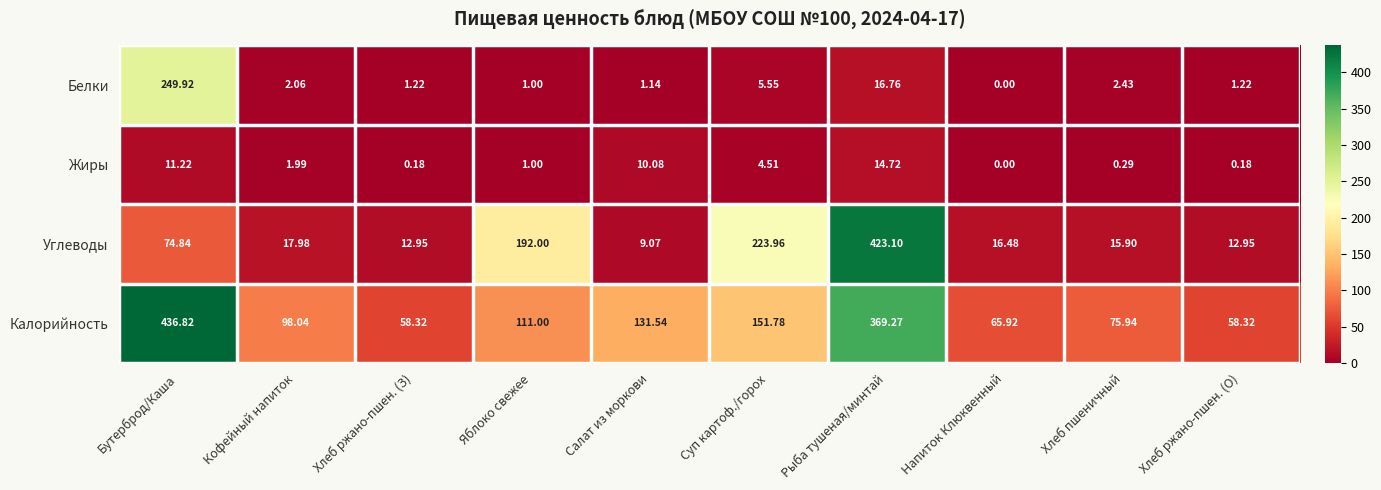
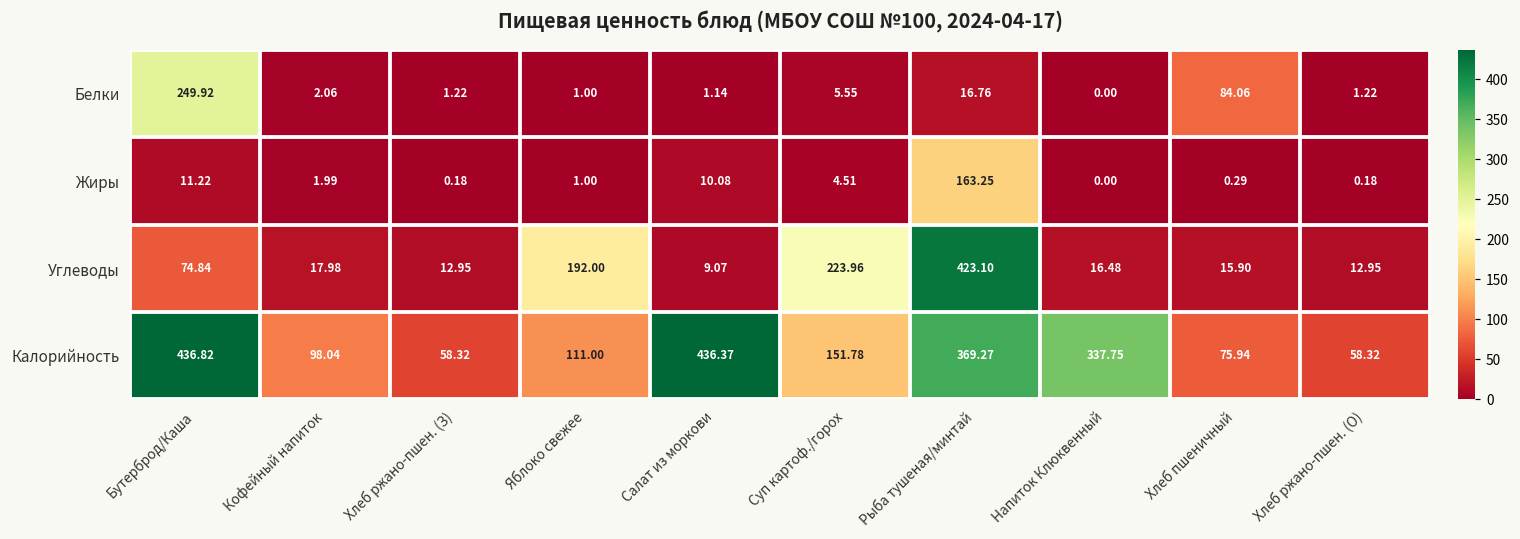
Белки, Хлеб пшеничный: 2.43 -> 84.06
Жиры, Рыба тушеная/минтай: 14.72 -> 163.25
Калорийность, Салат из моркови: 131.54 -> 436.37
Калорийность, Напиток Клюквенный: 65.92 -> 337.75
